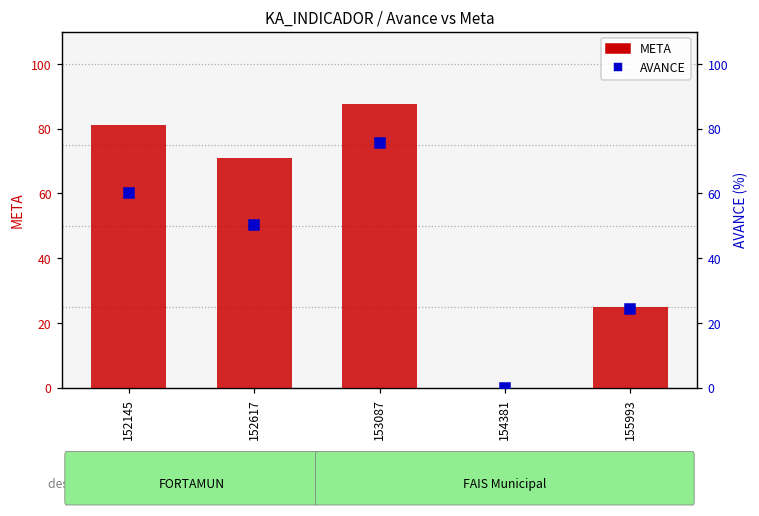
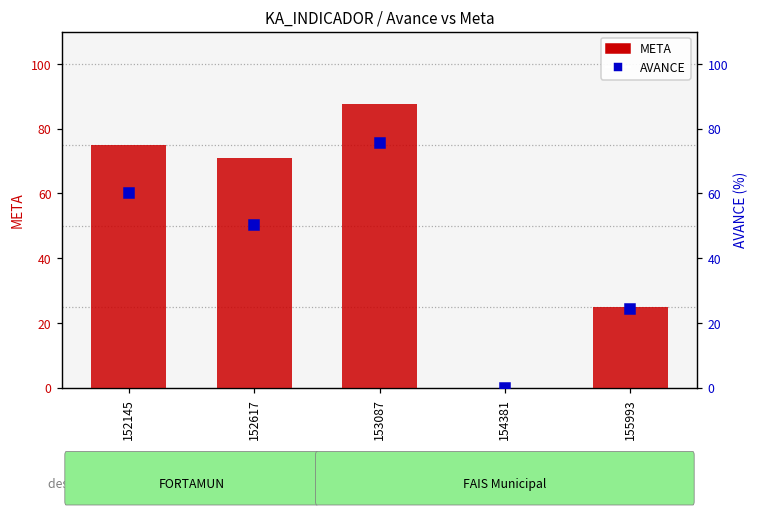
META, 152145: 81 -> 75
